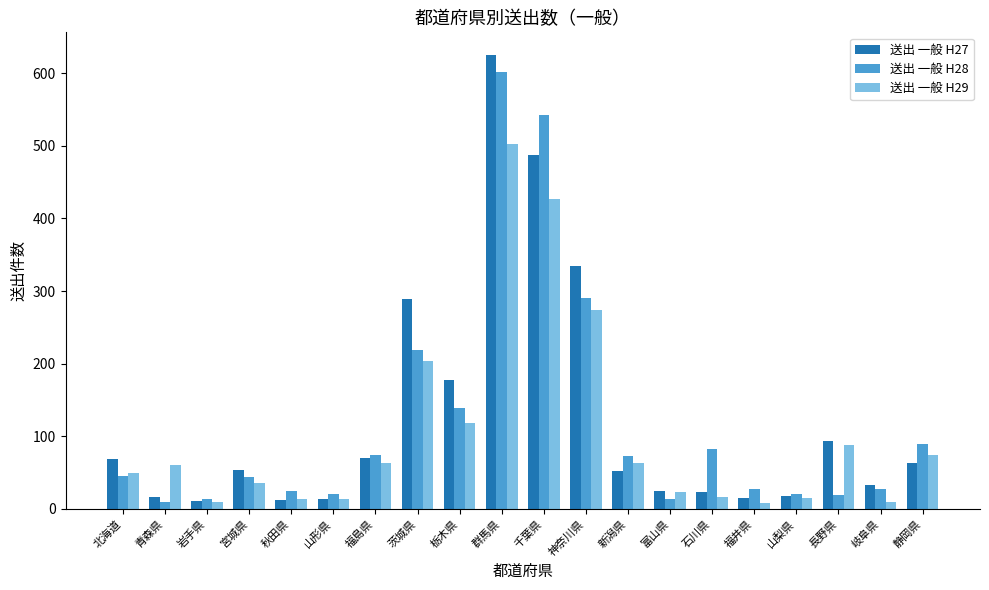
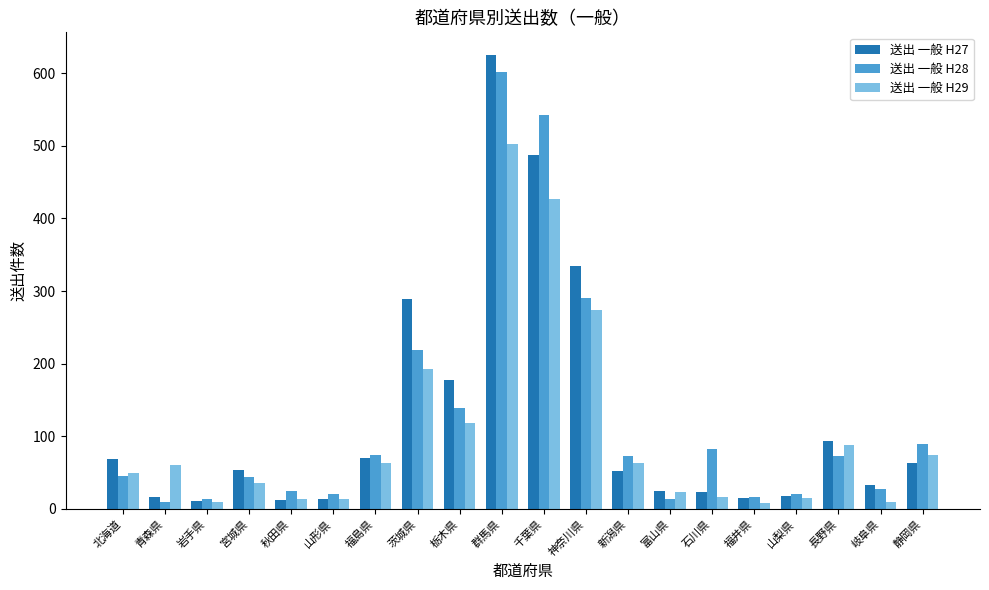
送出 一般 H29, 茨城県: 200 -> 190
送出 一般 H28, 福井県: 30 -> 20
送出 一般 H28, 長野県: 20 -> 70
